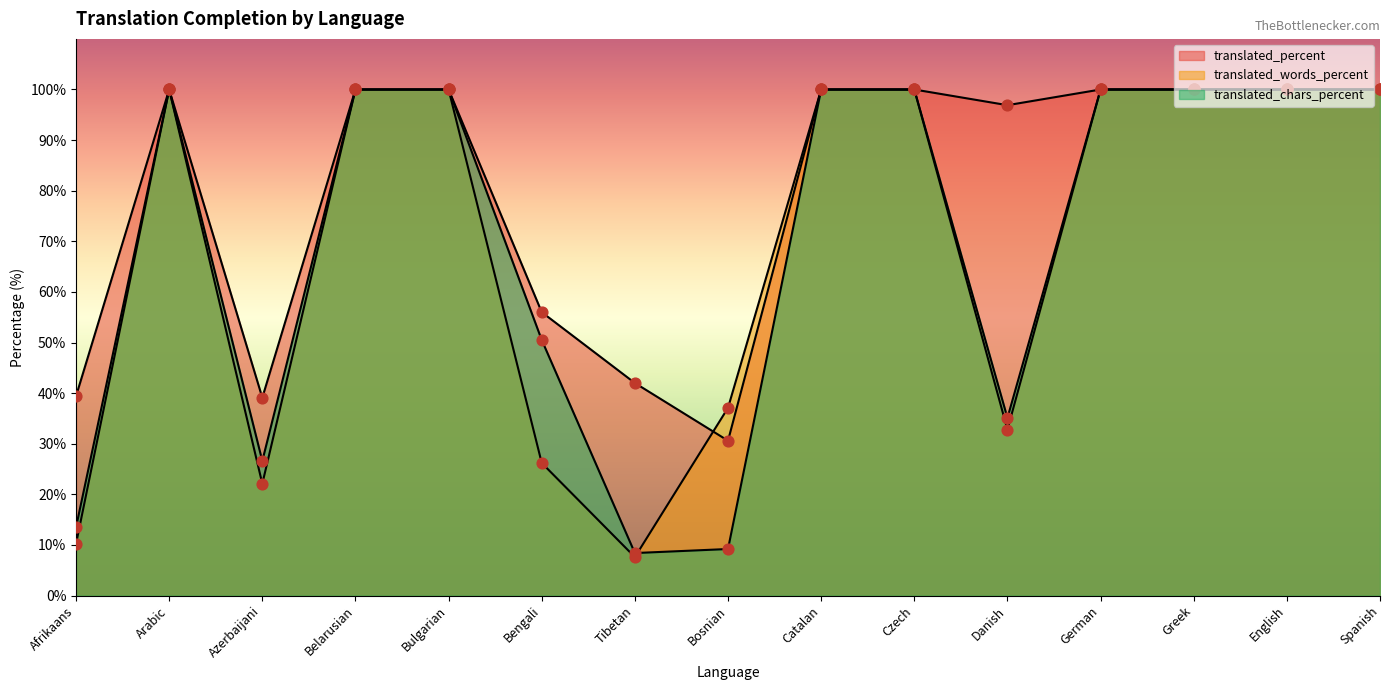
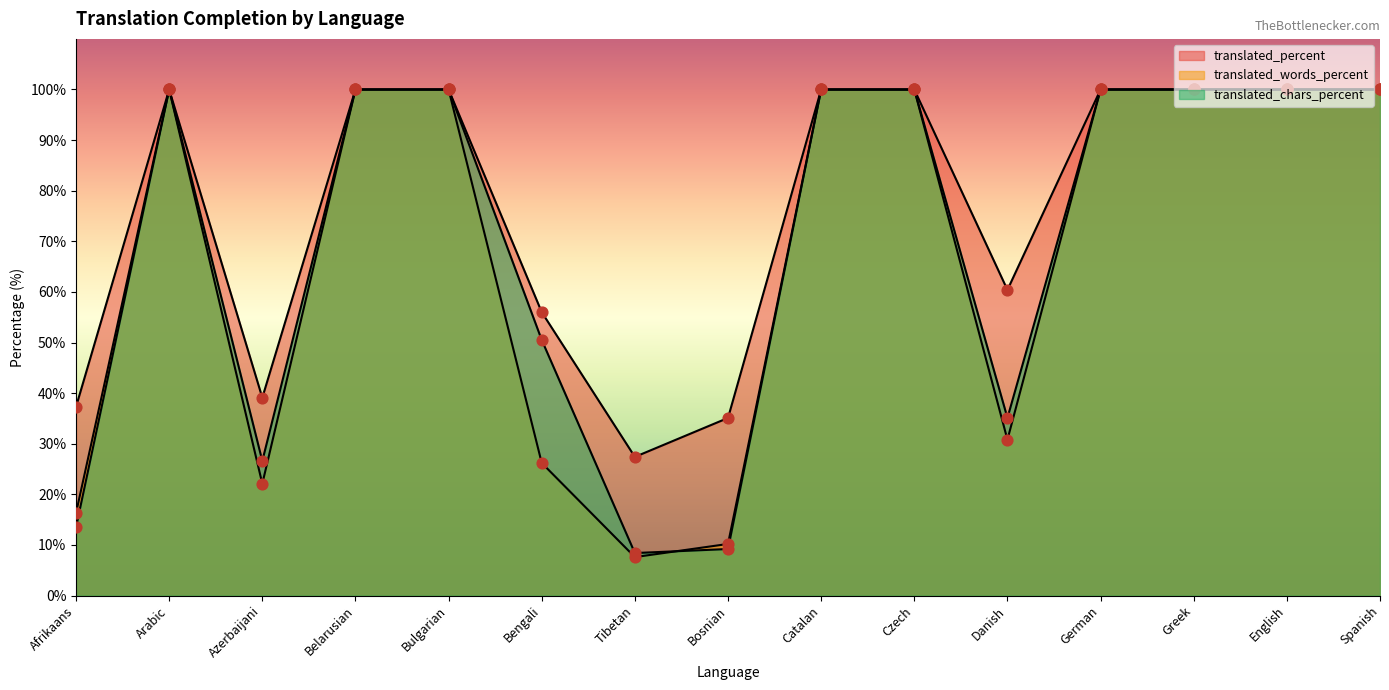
translated_percent, Afrikaans: 39% -> 37%
translated_words_percent, Afrikaans: 10% -> 16%
translated_percent, Tibetan: 42% -> 27%
translated_percent, Bosnian: 31% -> 35%
translated_words_percent, Bosnian: 37% -> 10%
translated_percent, Danish: 97% -> 60%
translated_words_percent, Danish: 33% -> 31%
